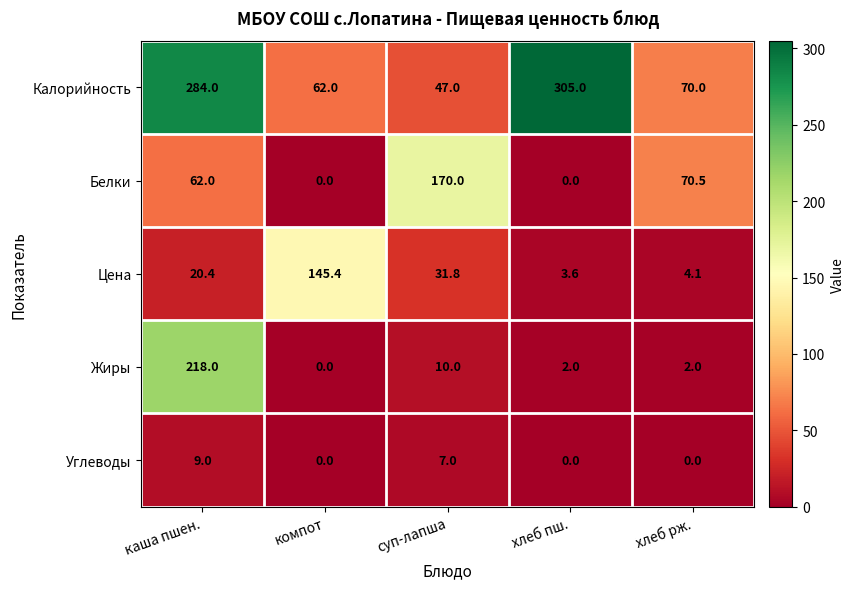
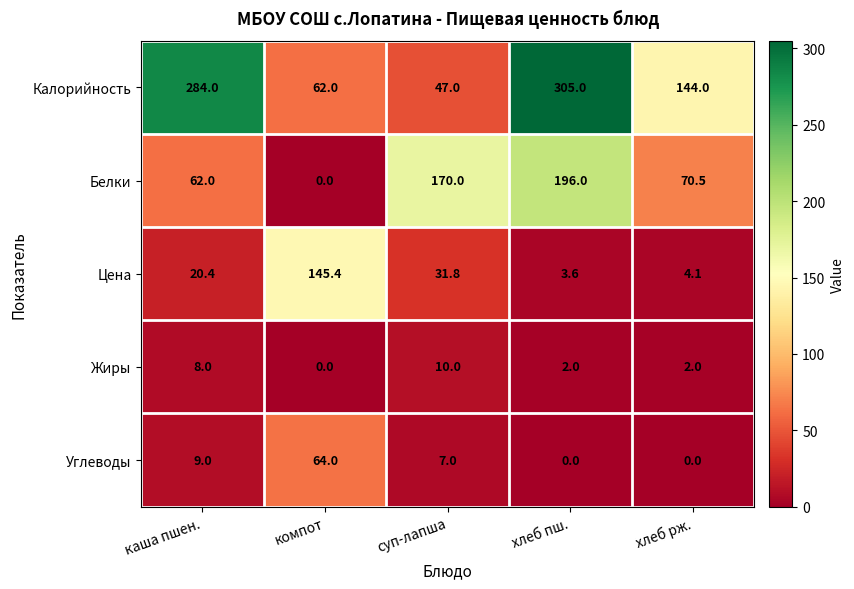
Калорийность, хлеб рж.: 70.0 -> 144.0
Белки, хлеб пш.: 0.0 -> 196.0
Жиры, каша пшен.: 218.0 -> 8.0
Углеводы, компот: 0.0 -> 64.0
